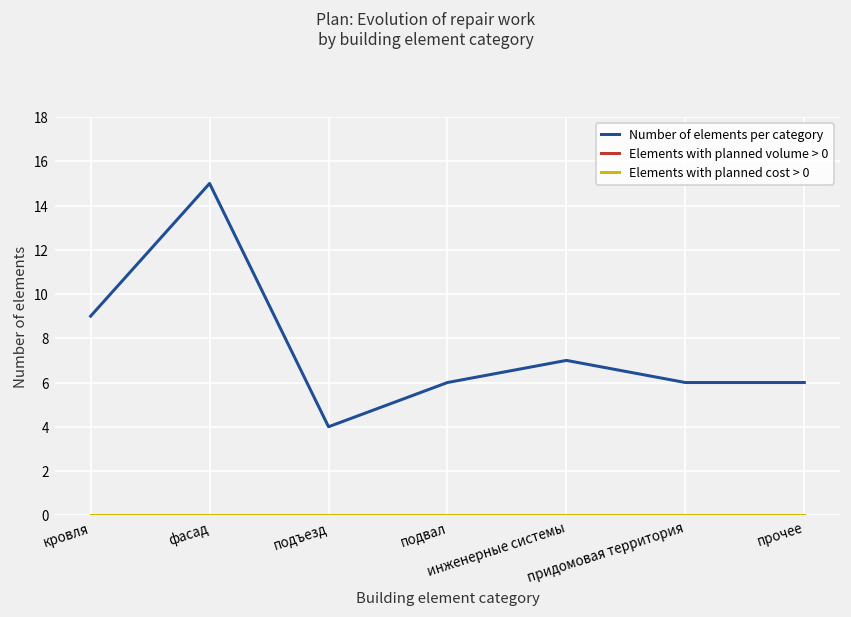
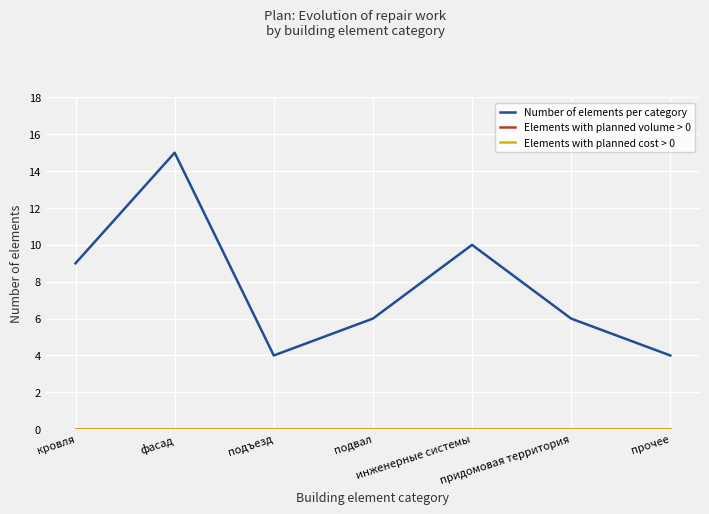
Number of elements per category, инженерные системы: 7 -> 10
Number of elements per category, прочее: 6 -> 4
